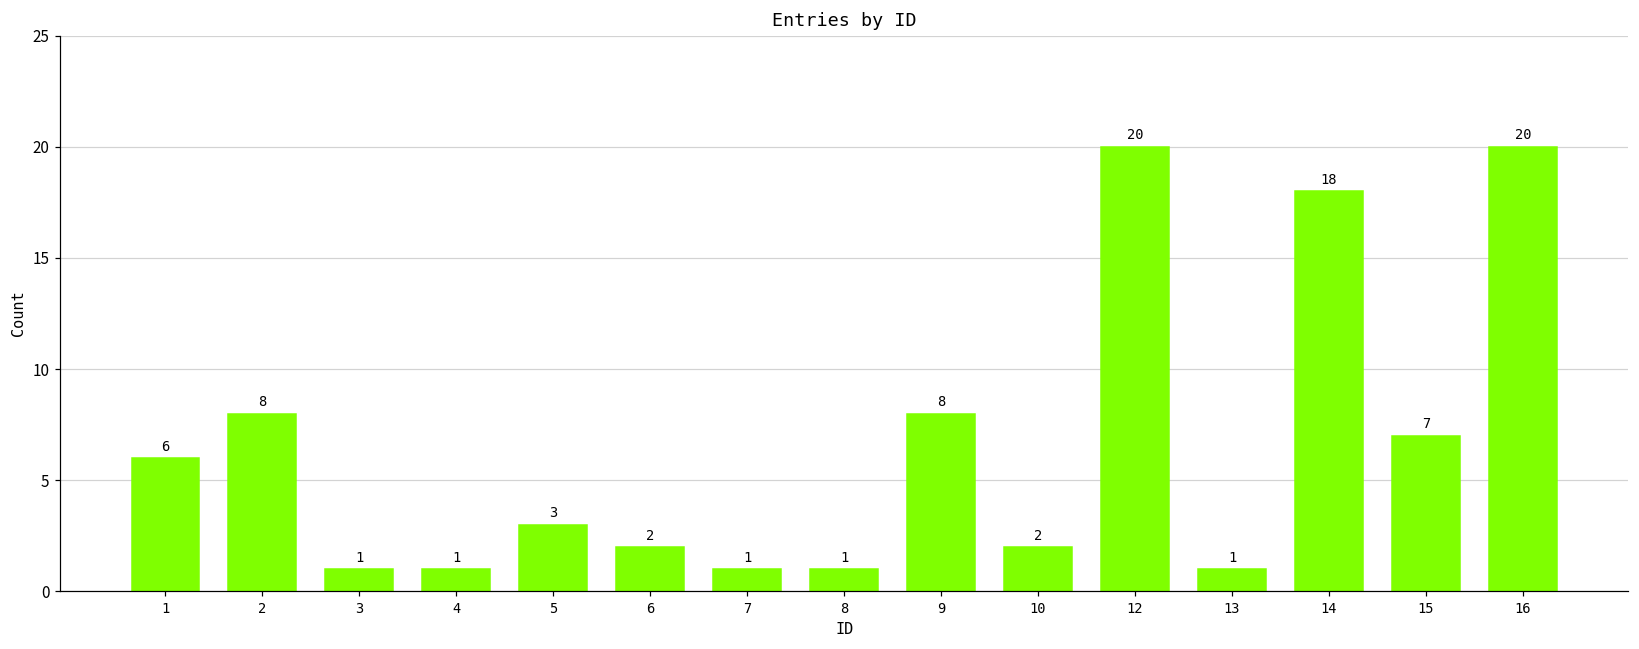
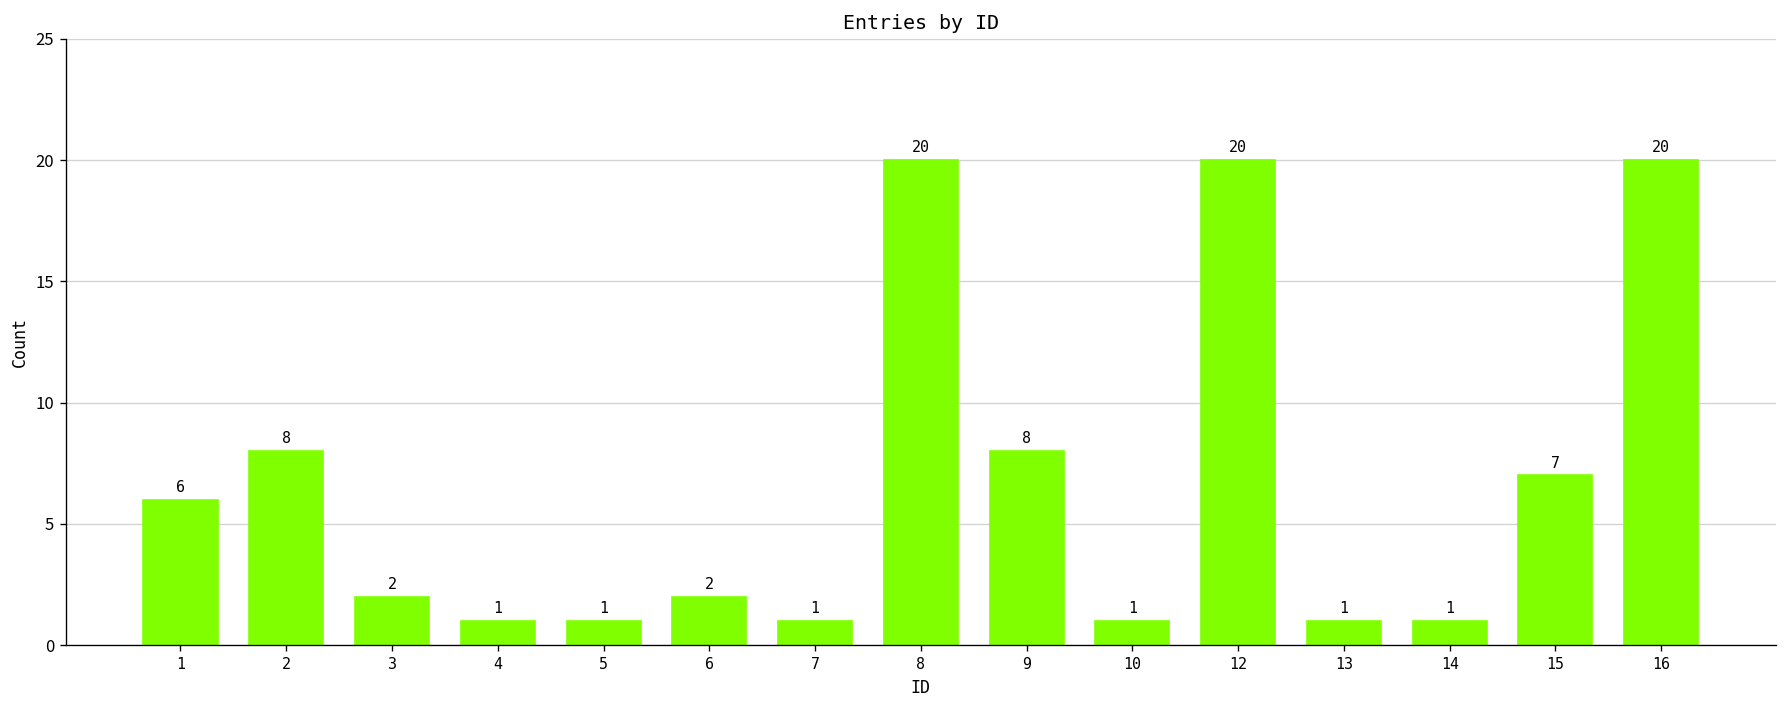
3: 1 -> 2
5: 3 -> 1
8: 1 -> 20
10: 2 -> 1
14: 18 -> 1
